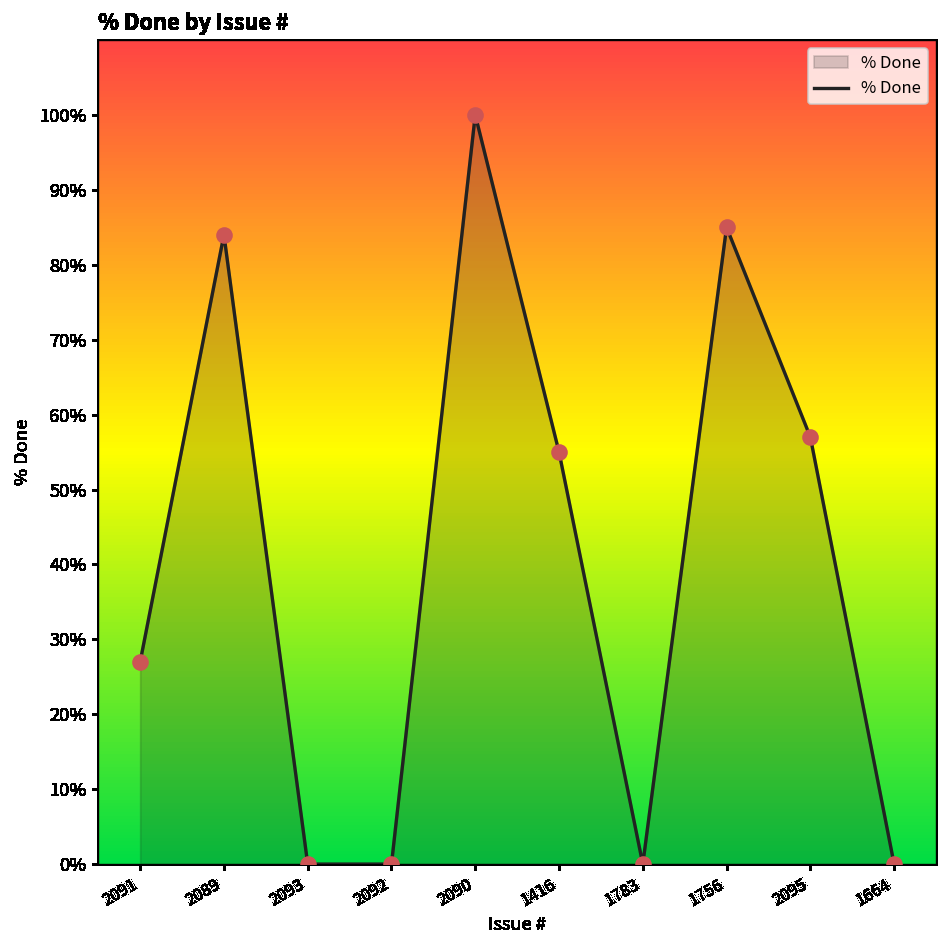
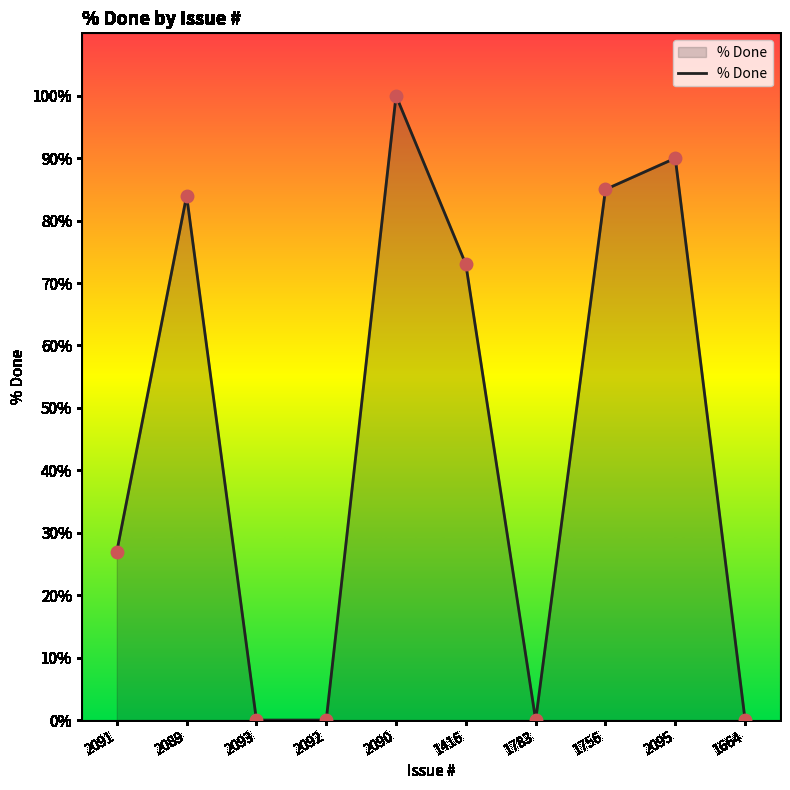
1416: 55% -> 73%
2095: 57% -> 90%
